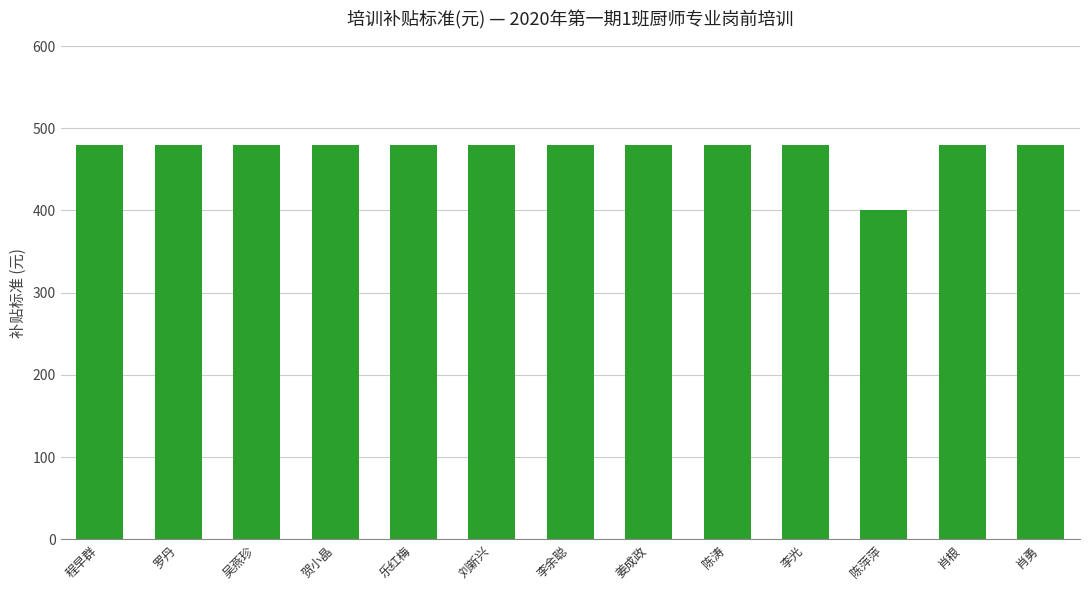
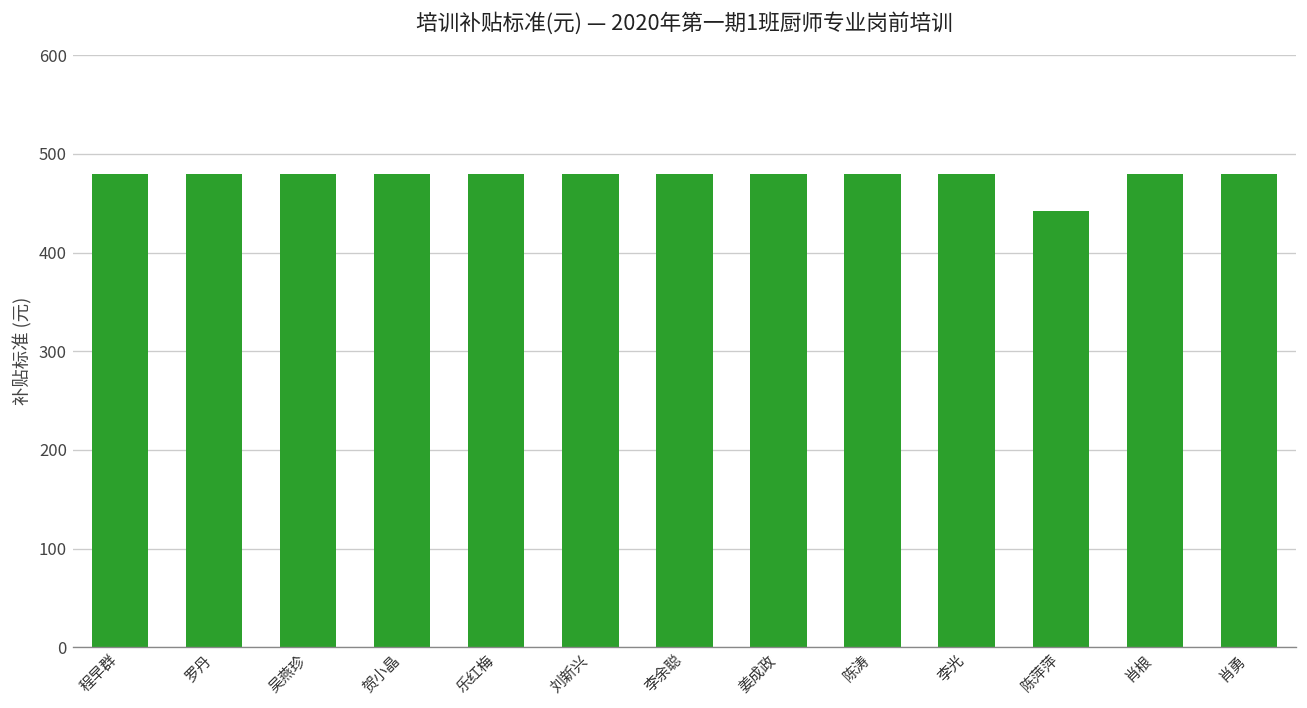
陈萍萍: 400 -> 440
